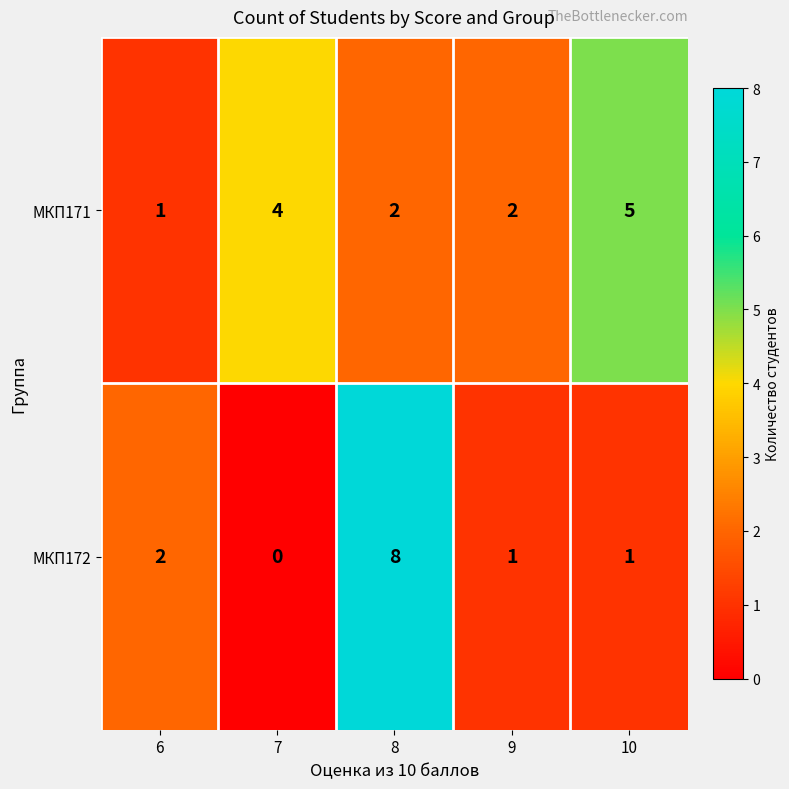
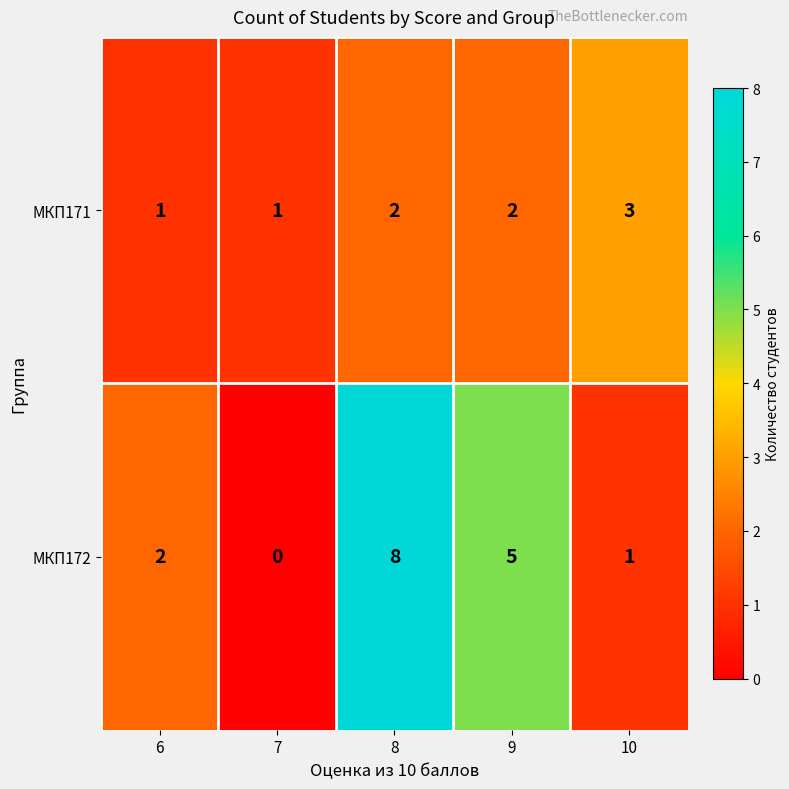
МКП171, 7: 4 -> 1
МКП171, 10: 5 -> 3
МКП172, 9: 1 -> 5
